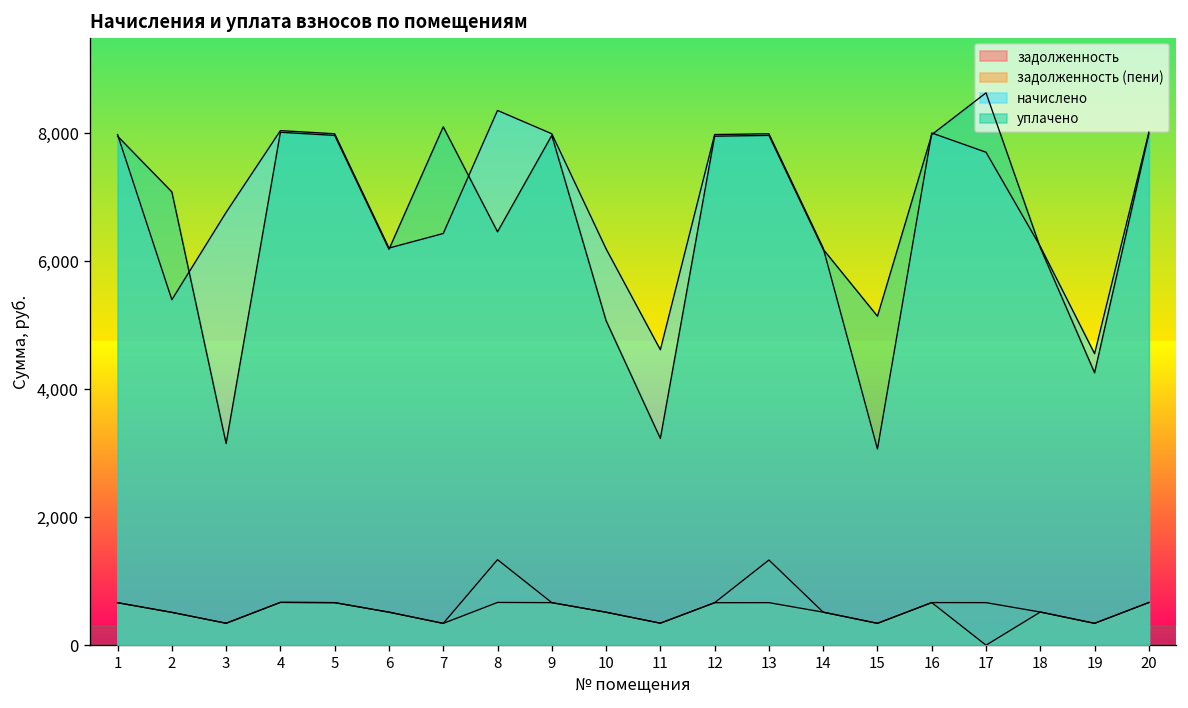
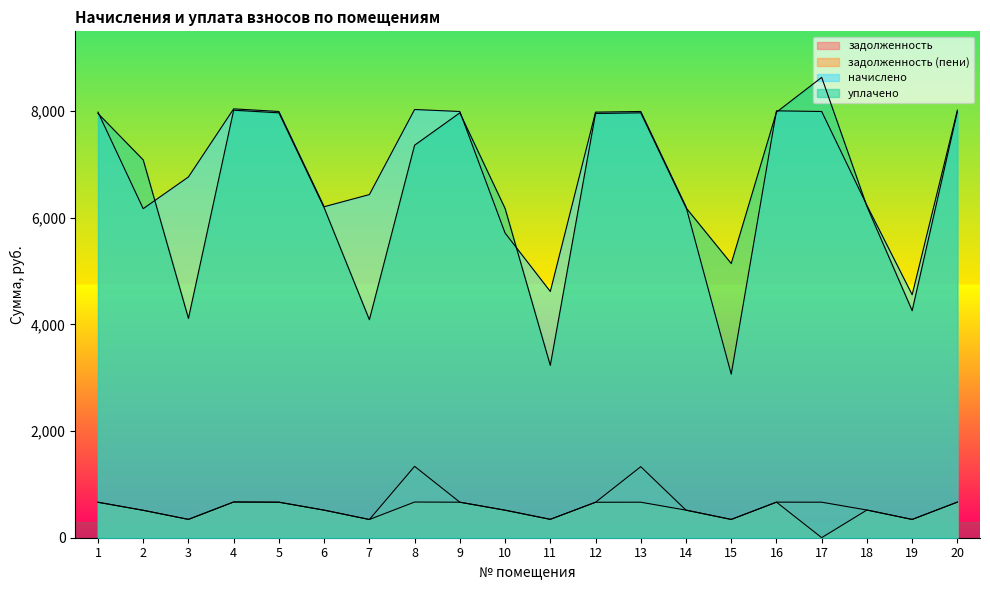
начислено, 2: 5,400 -> 6,200
уплачено, 3: 3,200 -> 4,100
уплачено, 7: 8,100 -> 4,100
начислено, 8: 8,400 -> 8,000
уплачено, 8: 6,500 -> 7,400
начислено, 10: 6,200 -> 5,700
уплачено, 10: 5,100 -> 6,200
начислено, 17: 7,700 -> 8,000
